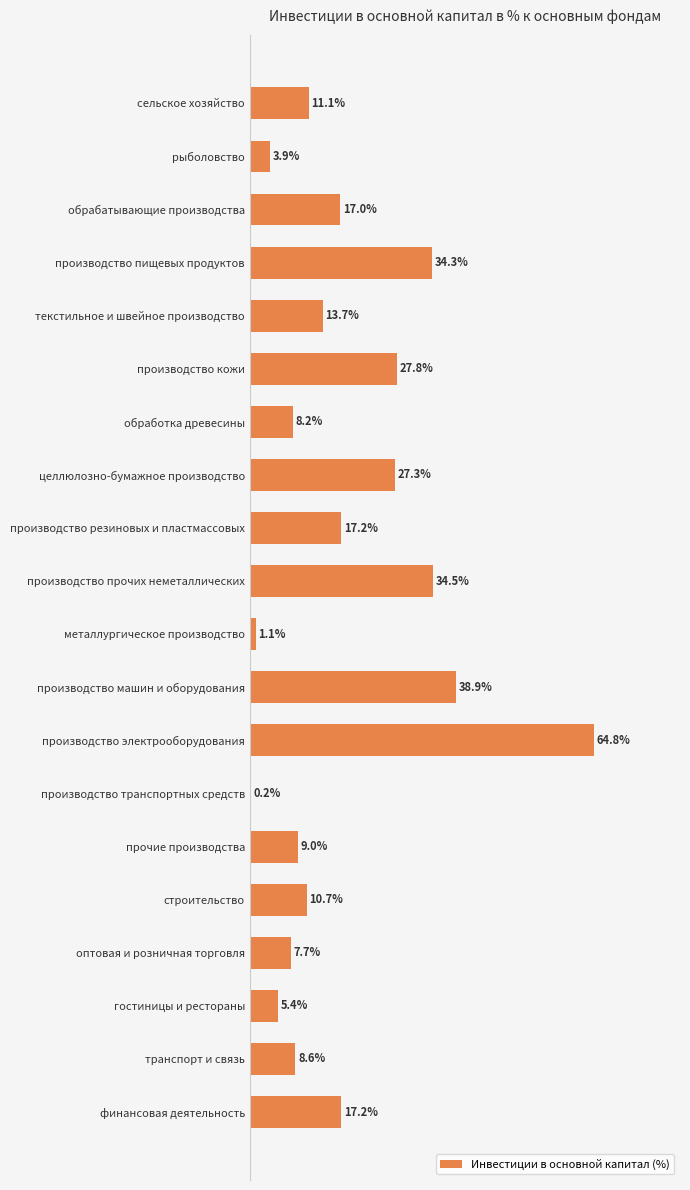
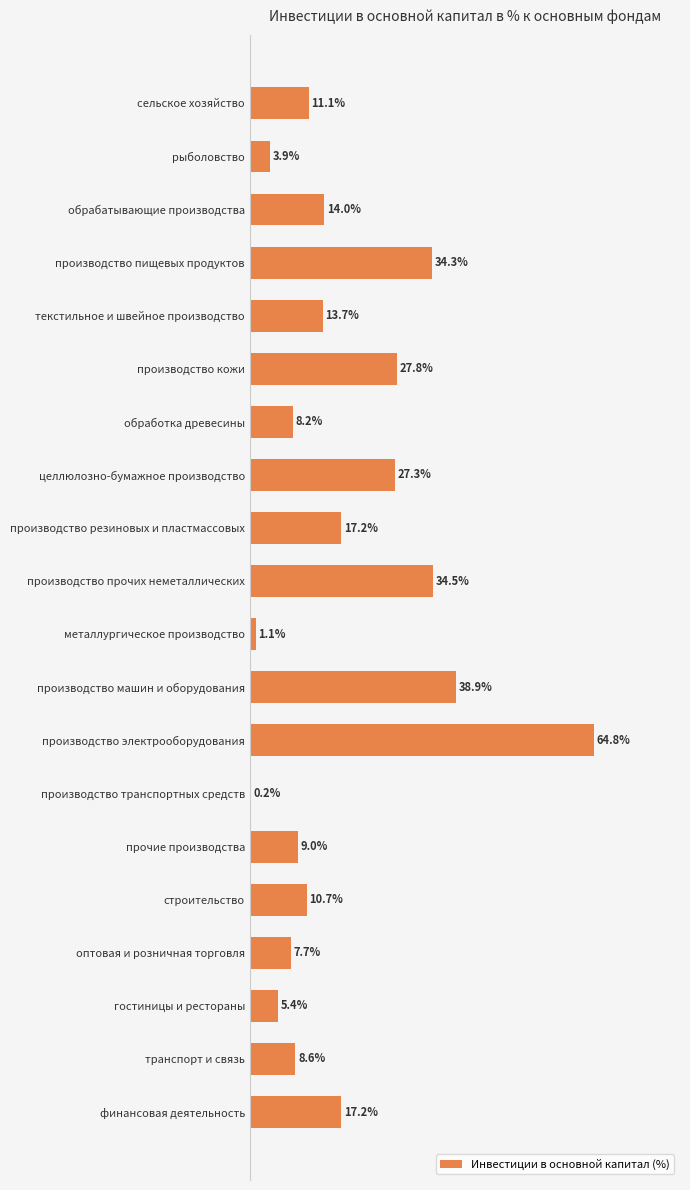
обрабатывающие производства: 17.0% -> 14.0%
